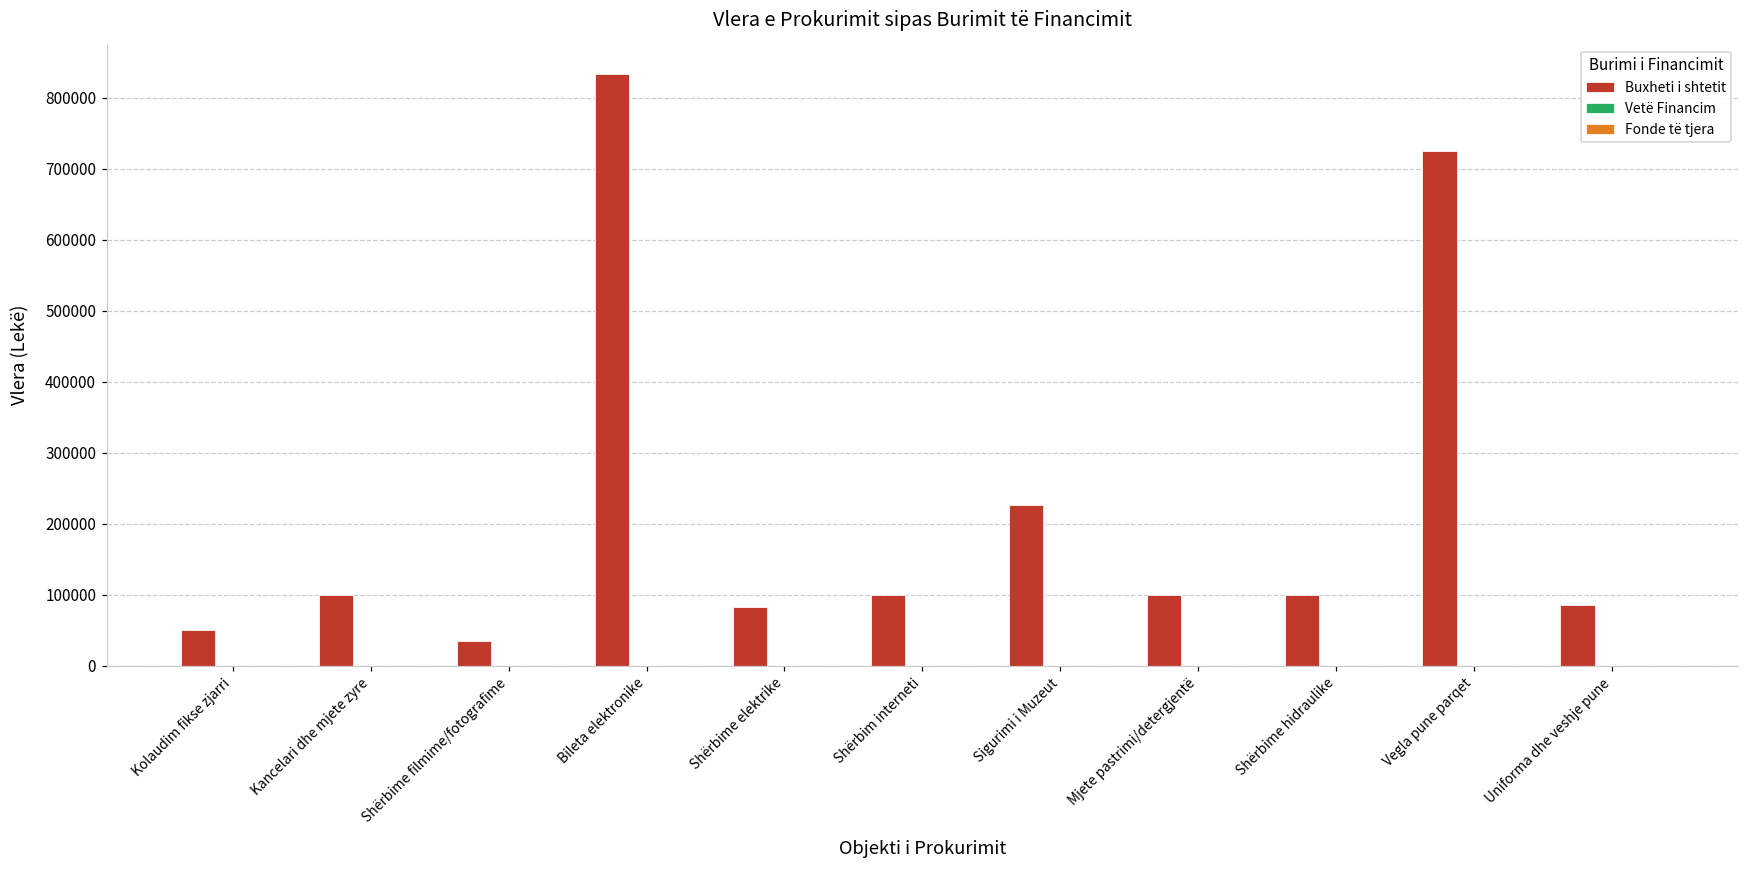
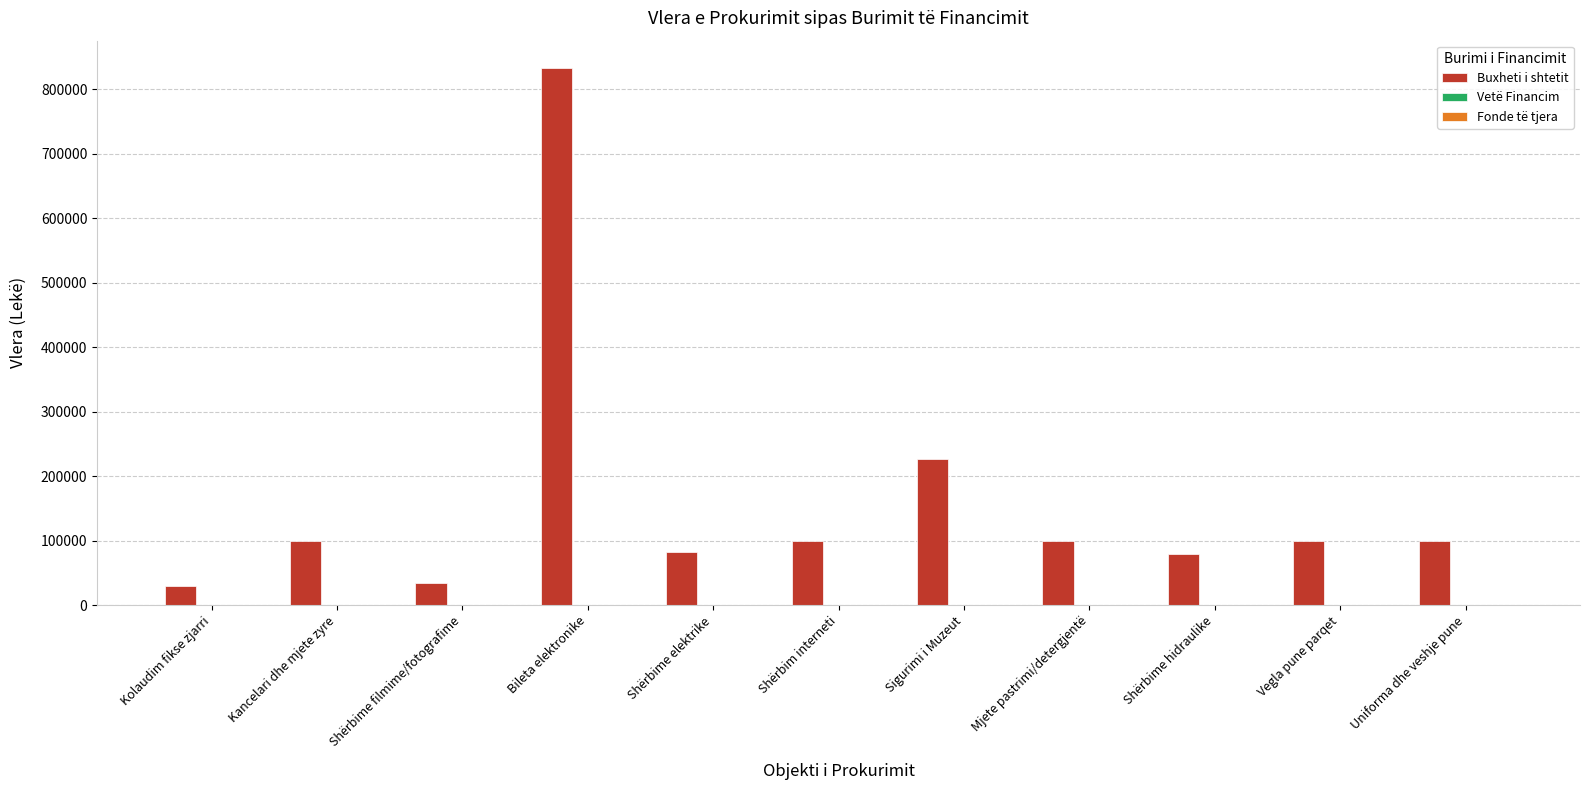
Buxheti i shtetit, Kolaudim fikse zjarri: 50000 -> 30000
Buxheti i shtetit, Shërbime hidraulike: 100000 -> 80000
Buxheti i shtetit, Vegla pune parqet: 720000 -> 100000
Buxheti i shtetit, Uniforma dhe veshje pune: 80000 -> 100000
